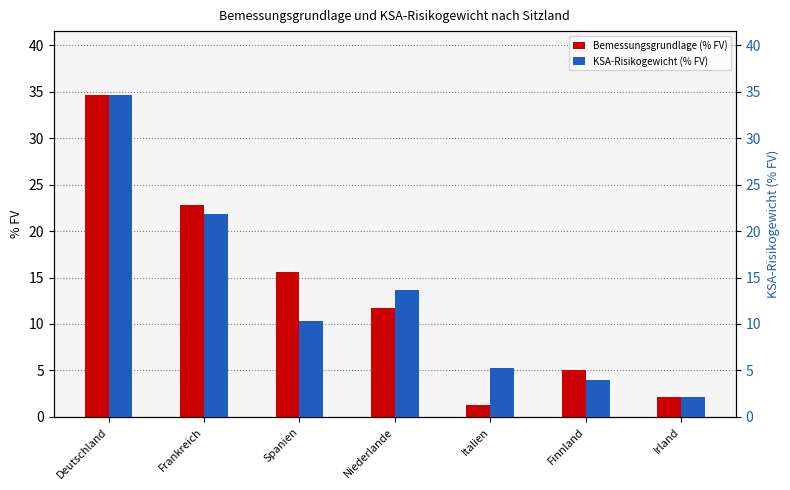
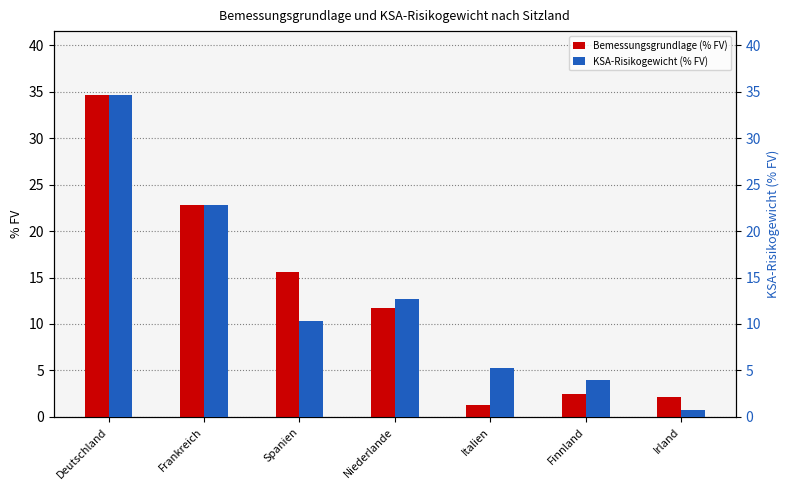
Bemessungsgrundlage (% FV), Finnland: 5 -> 2
KSA-Risikogewicht (% FV), Frankreich: 22 -> 23
KSA-Risikogewicht (% FV), Niederlande: 14 -> 13
KSA-Risikogewicht (% FV), Irland: 2 -> 1
